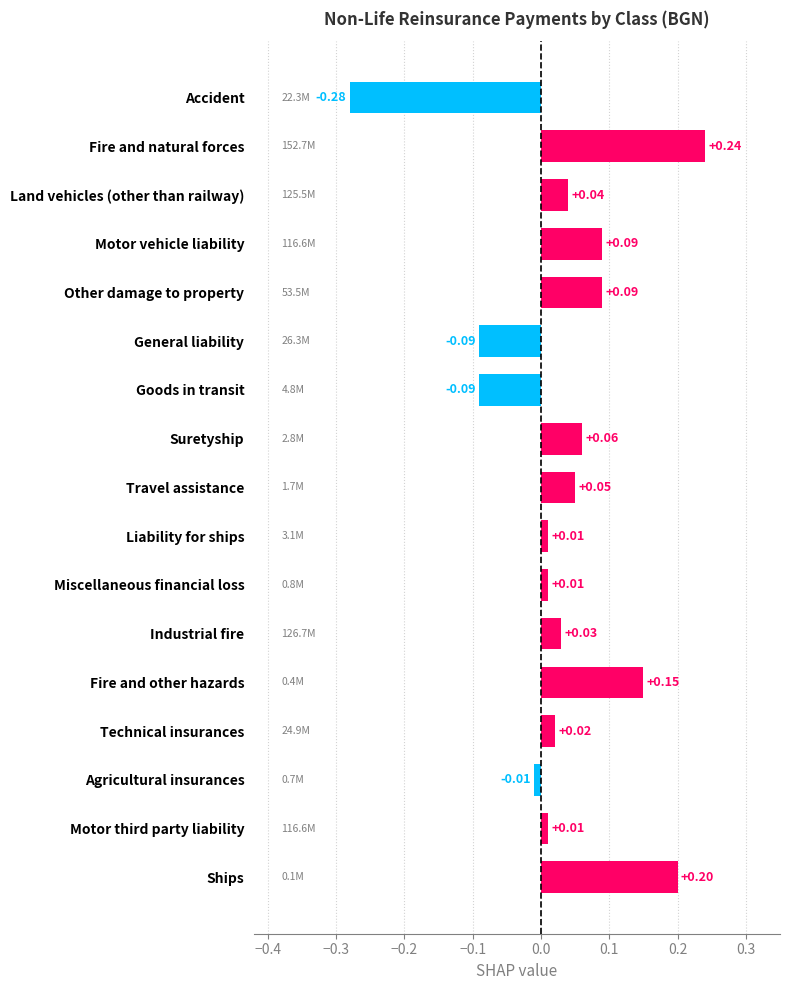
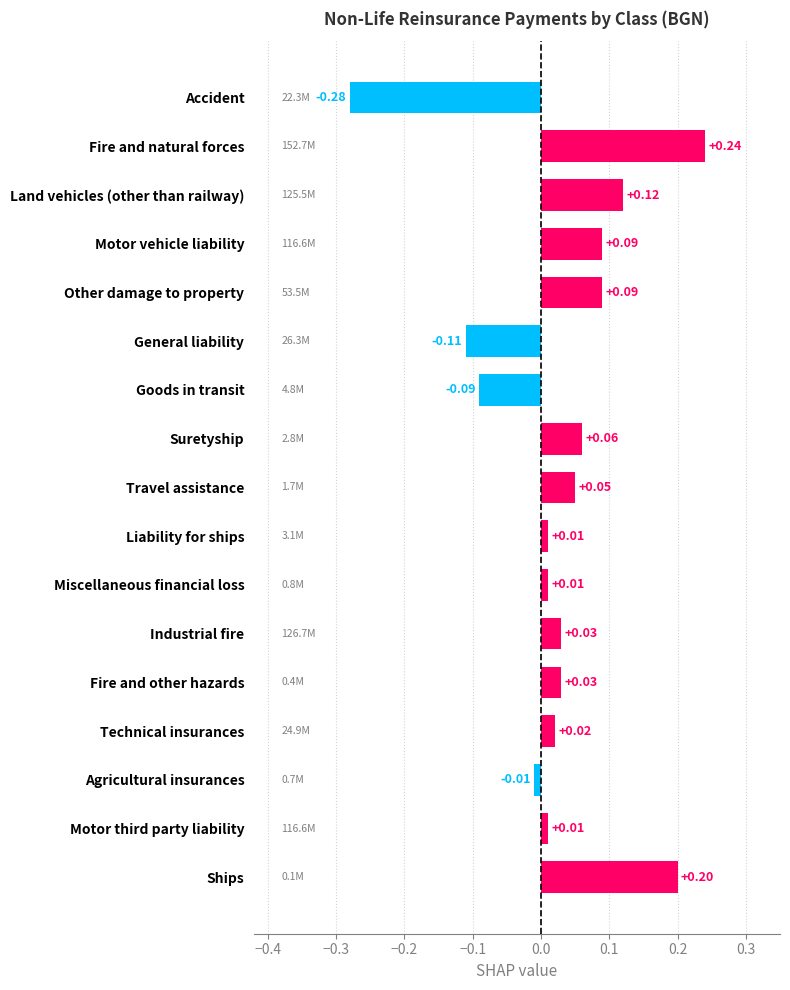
Land vehicles (other than railway): +0.04 -> +0.12
General liability: -0.09 -> -0.11
Fire and other hazards: +0.15 -> +0.03
